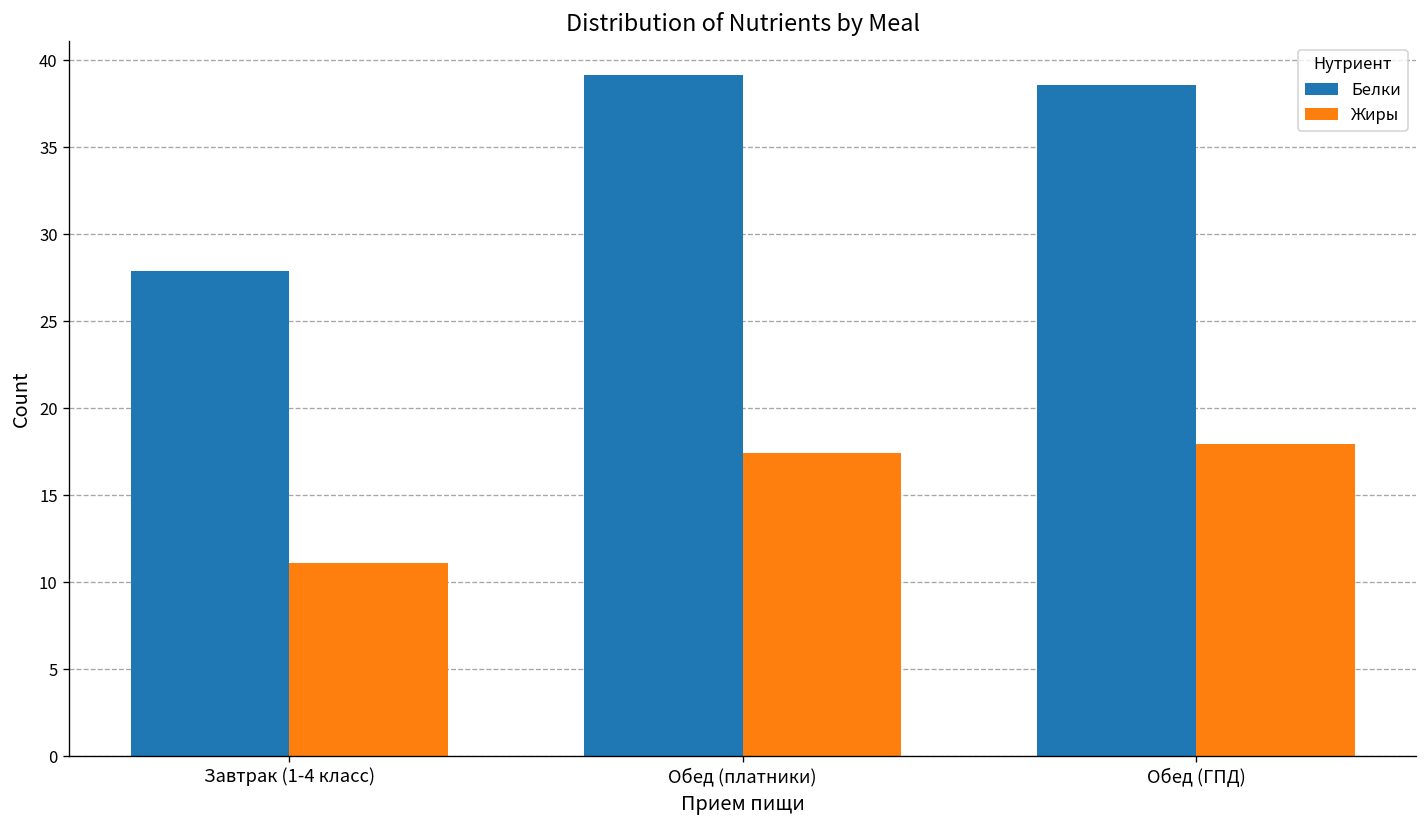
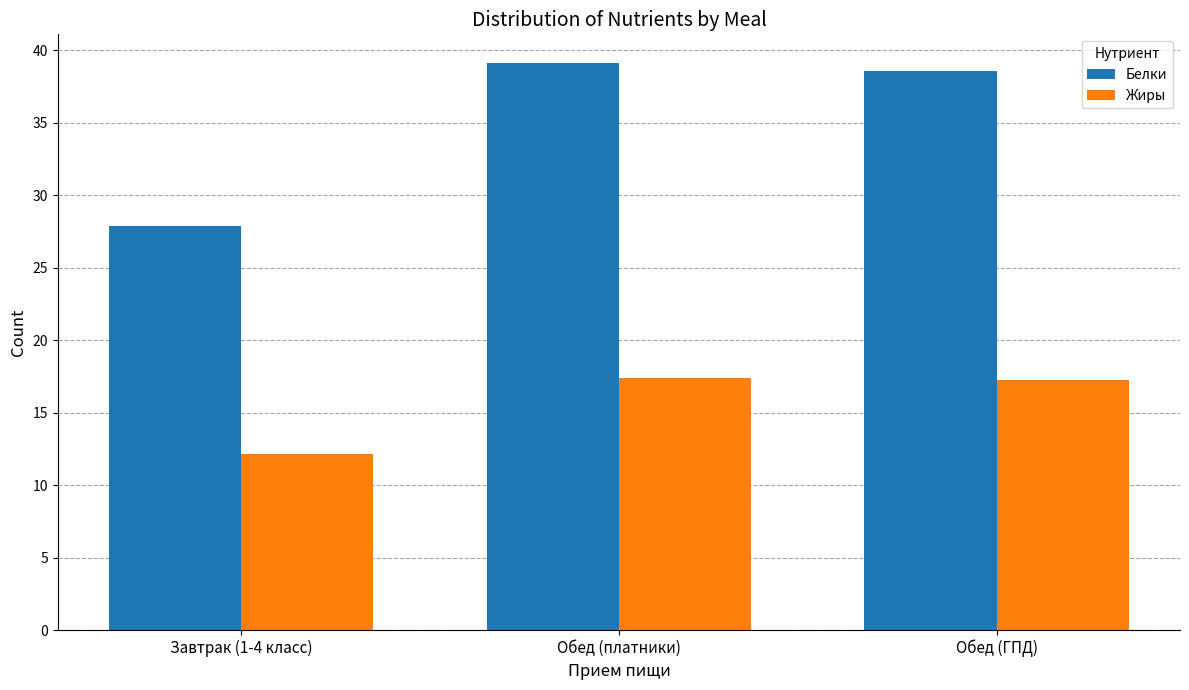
Жиры, Завтрак (1-4 класс): 11.1 -> 12.1
Жиры, Обед (ГПД): 18.0 -> 17.3
